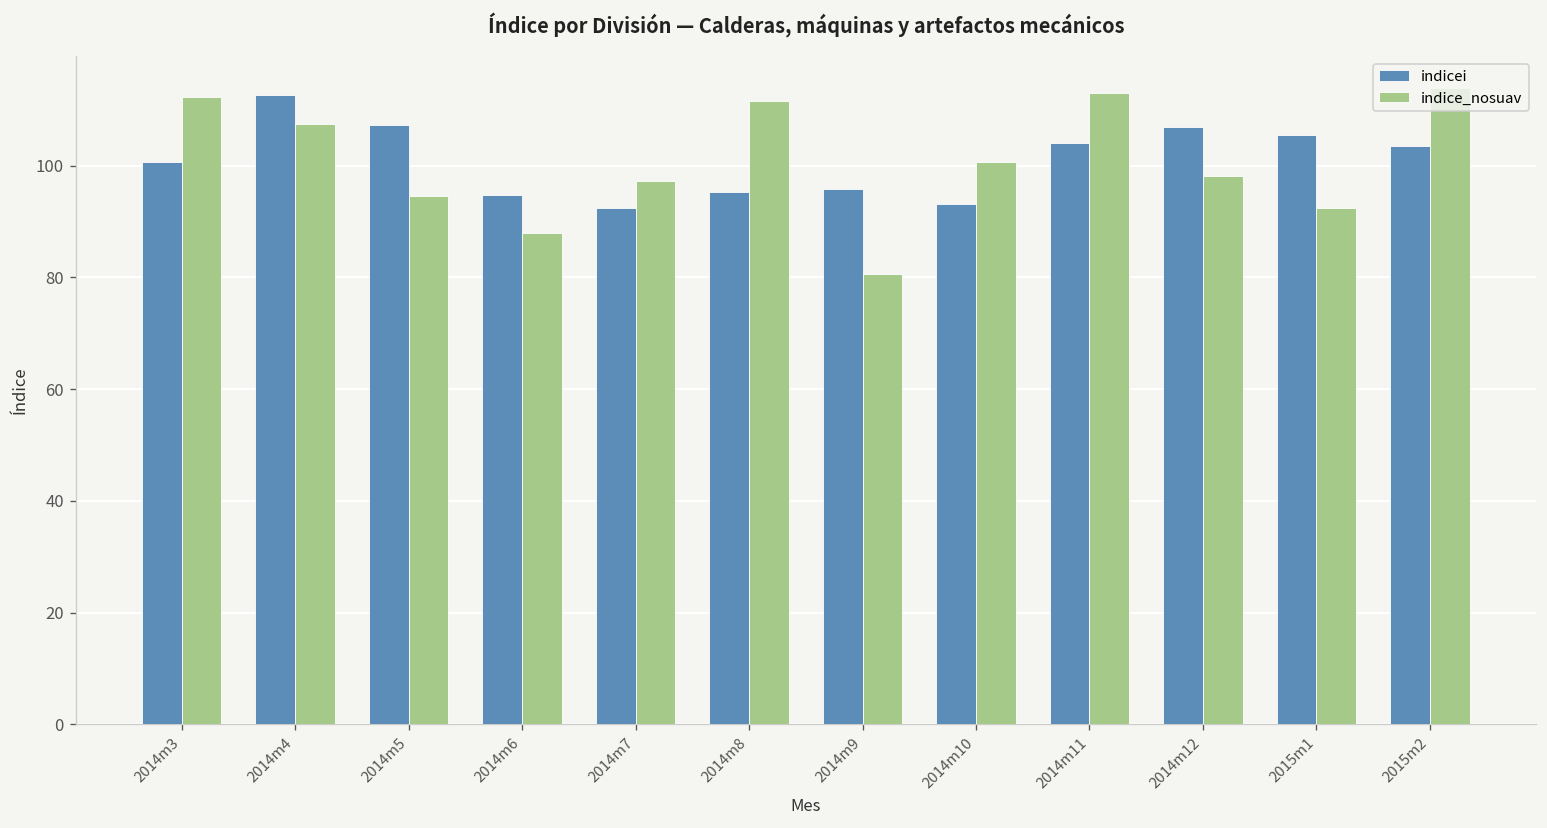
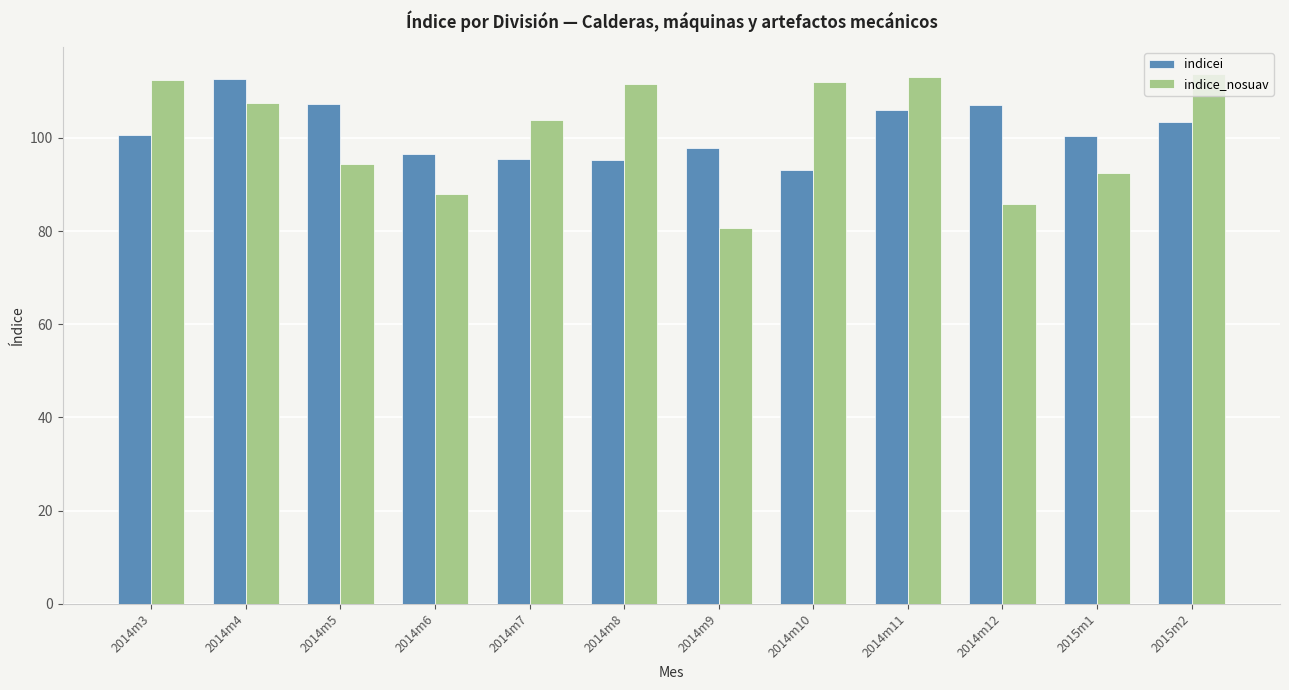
indicei, 2014m6: 95 -> 97
indicei, 2014m7: 92 -> 95
indice_nosuav, 2014m7: 97 -> 104
indicei, 2014m9: 96 -> 98
indice_nosuav, 2014m10: 101 -> 112
indicei, 2014m11: 104 -> 106
indice_nosuav, 2014m12: 98 -> 86
indicei, 2015m1: 105 -> 100
